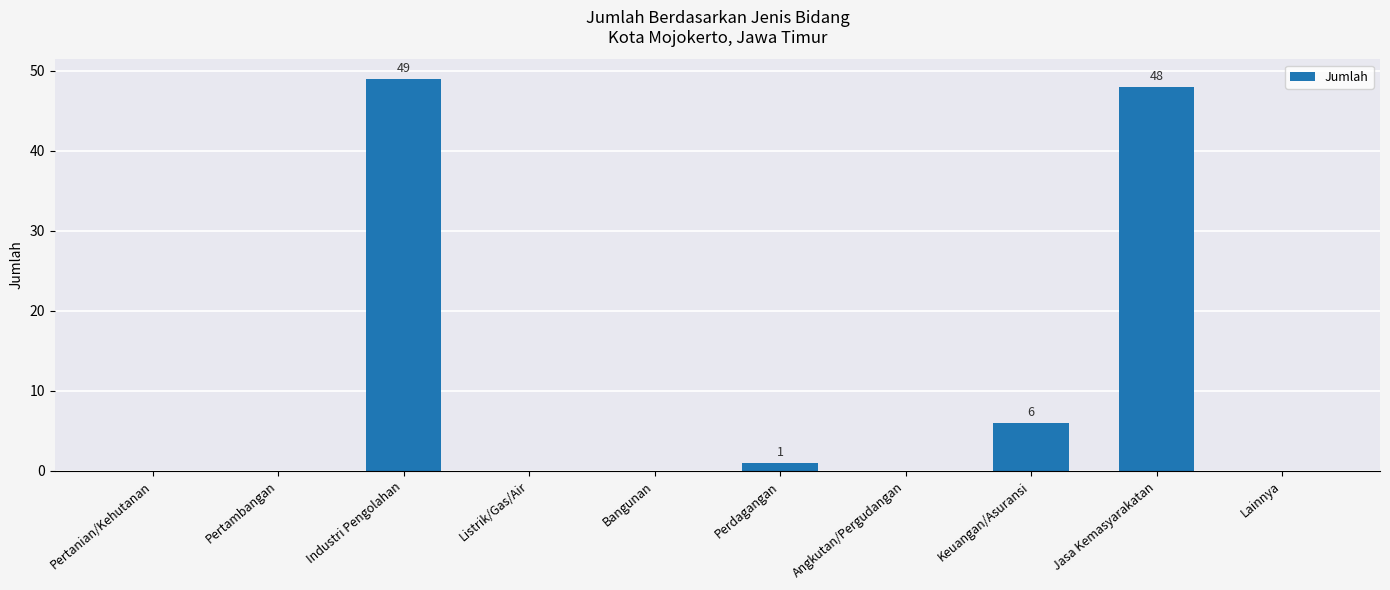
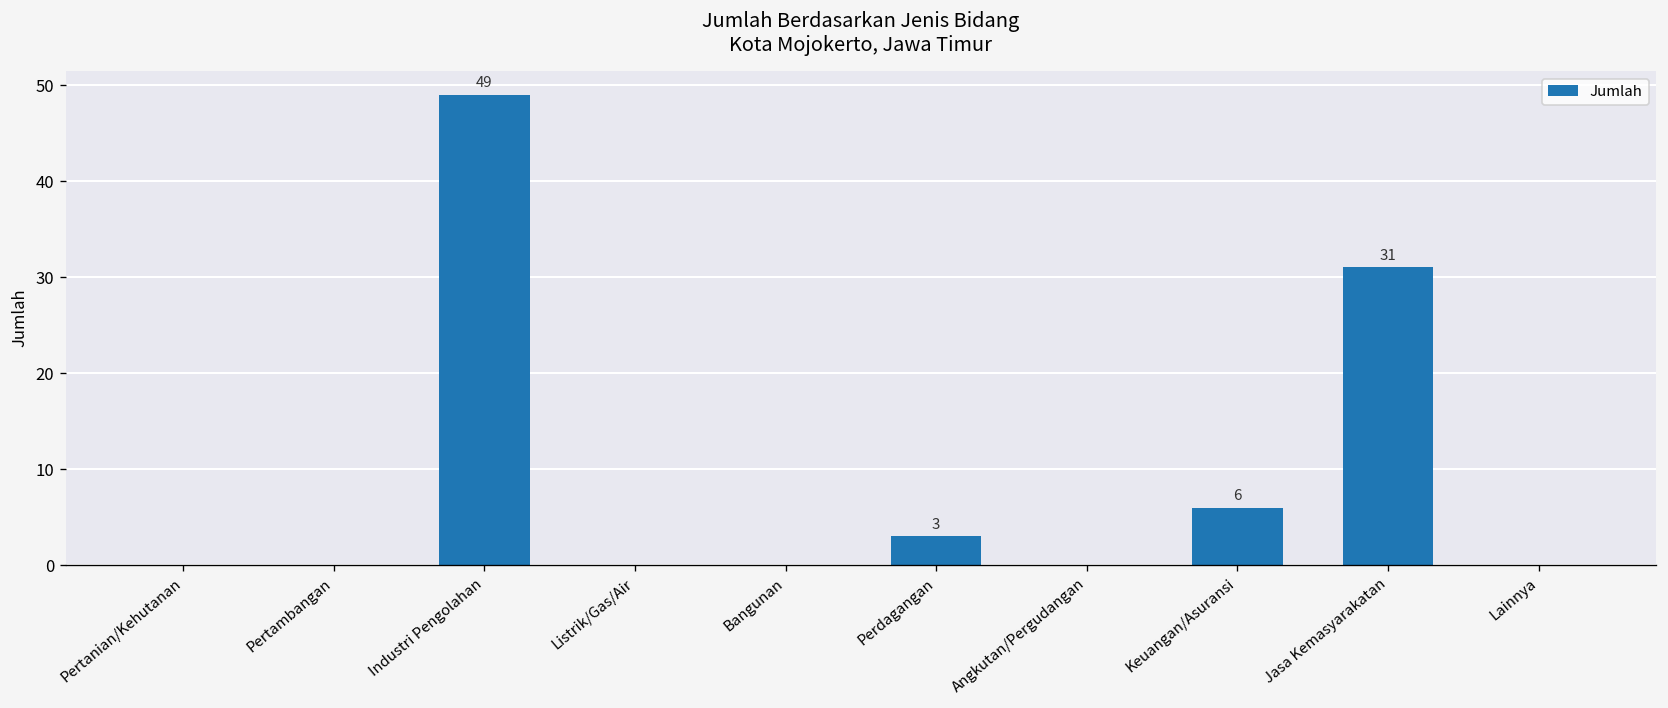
Perdagangan: 1 -> 3
Jasa Kemasyarakatan: 48 -> 31
